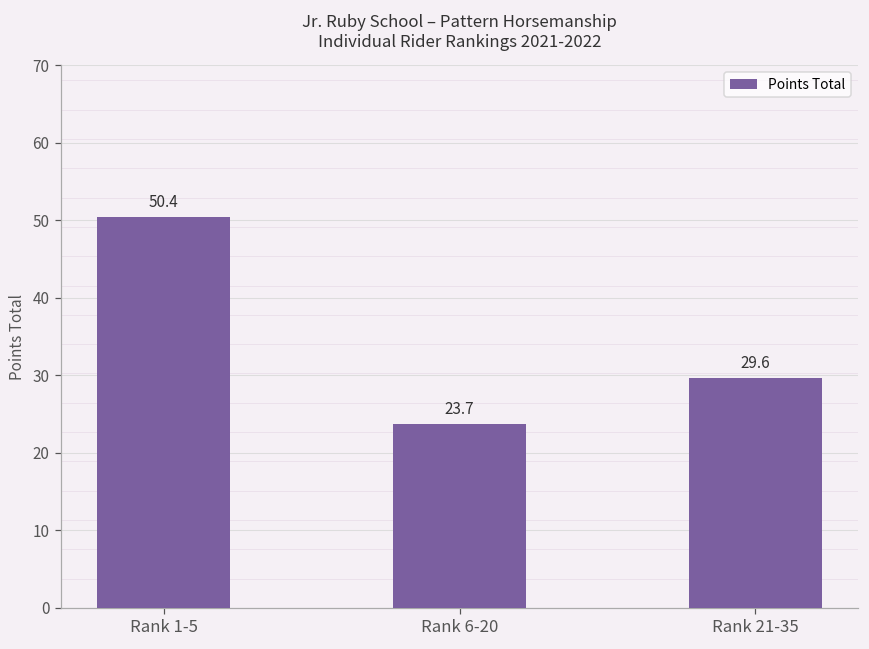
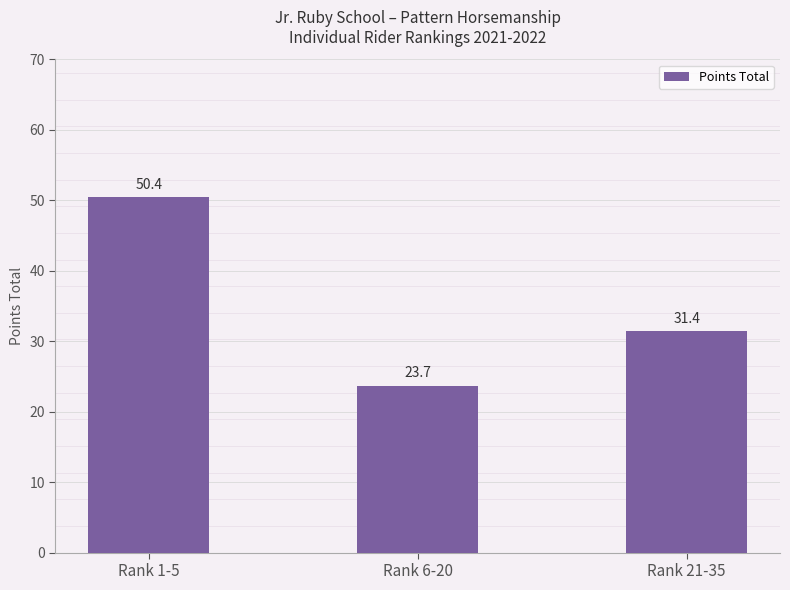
Rank 21-35: 29.6 -> 31.4
